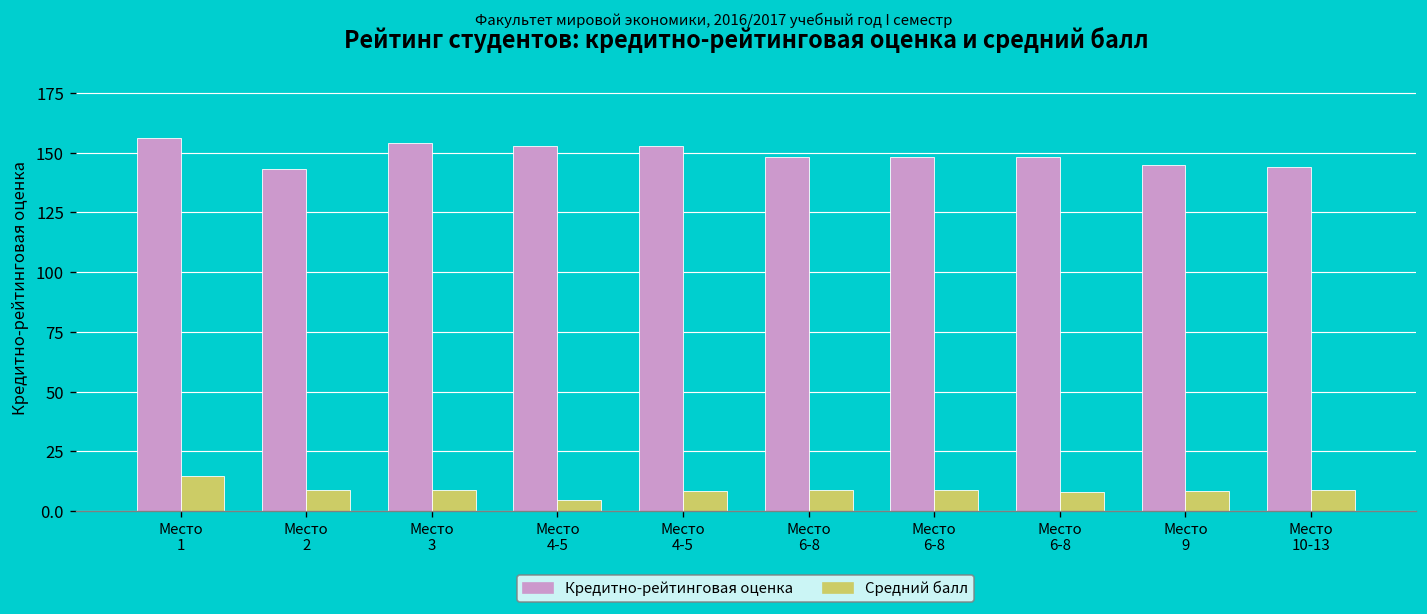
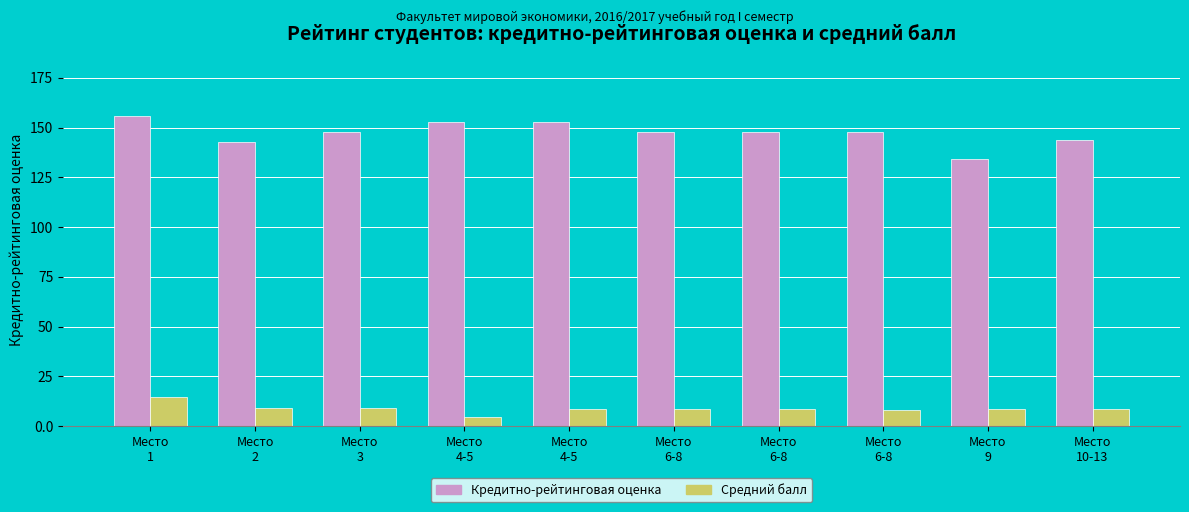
Кредитно-рейтинговая оценка, Место 3: 154 -> 148
Кредитно-рейтинговая оценка, Место 9: 145 -> 134
